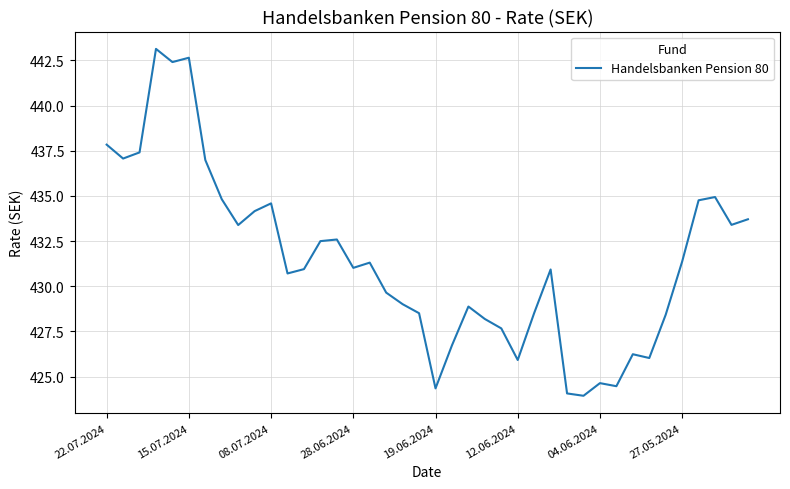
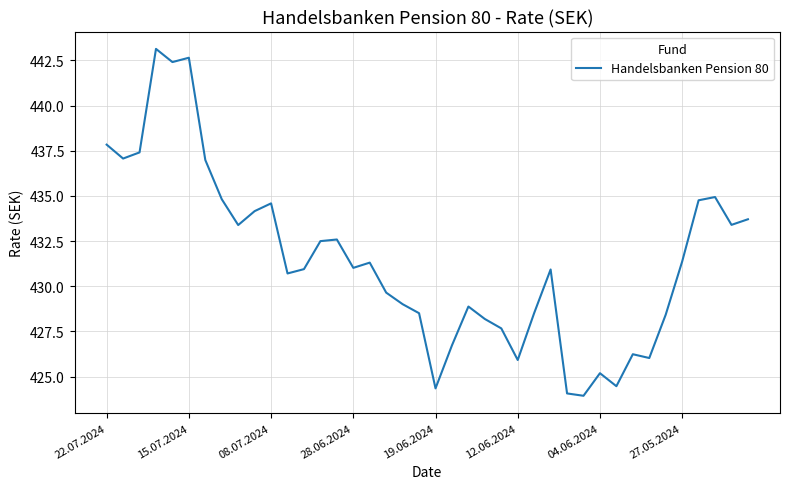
04.06.2024: 424.6 -> 425.2
